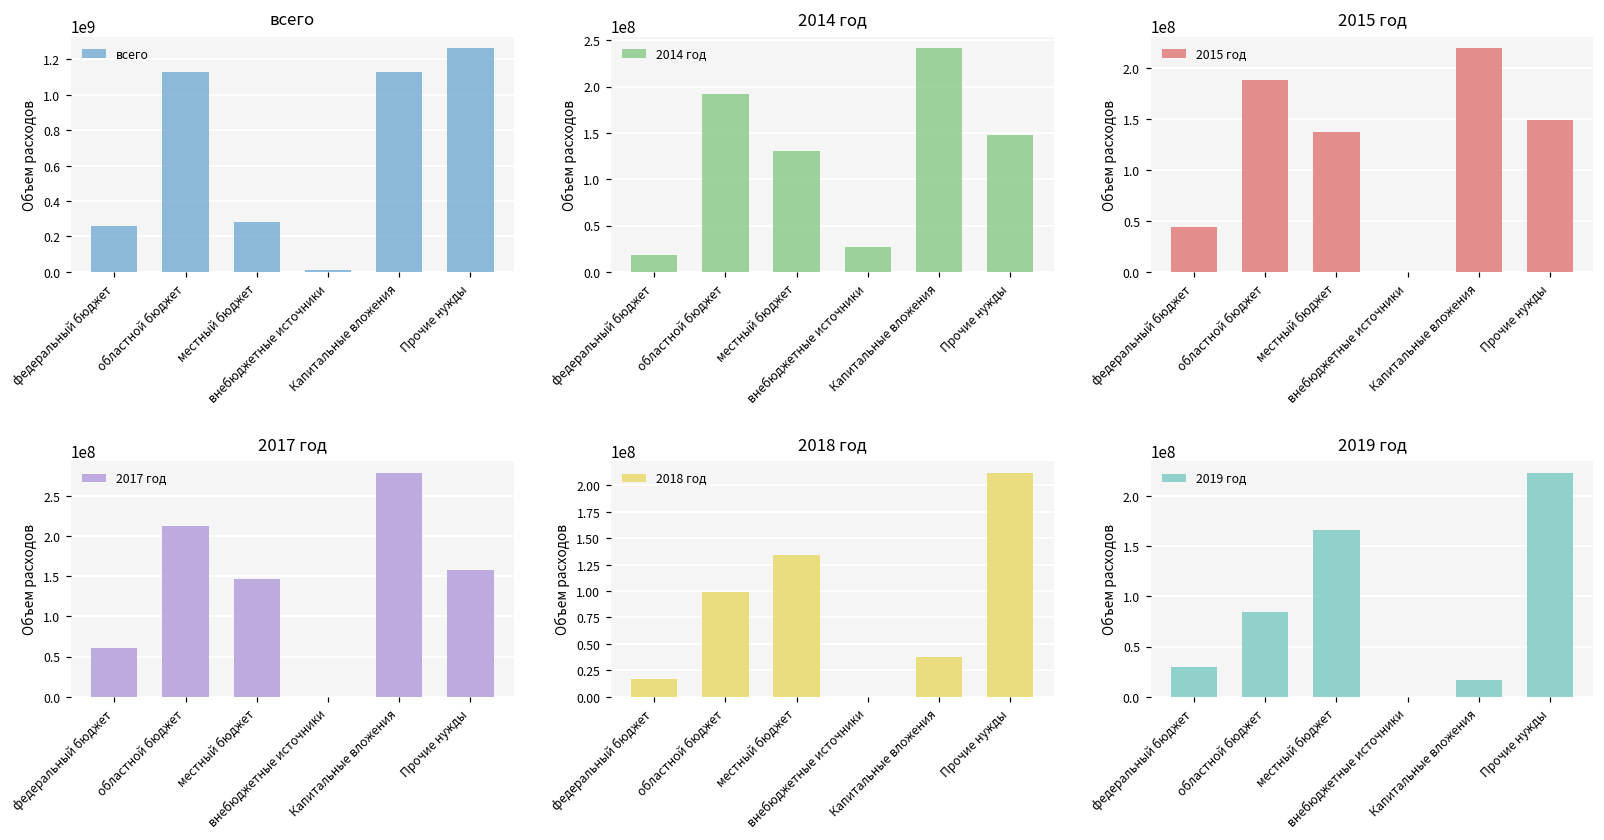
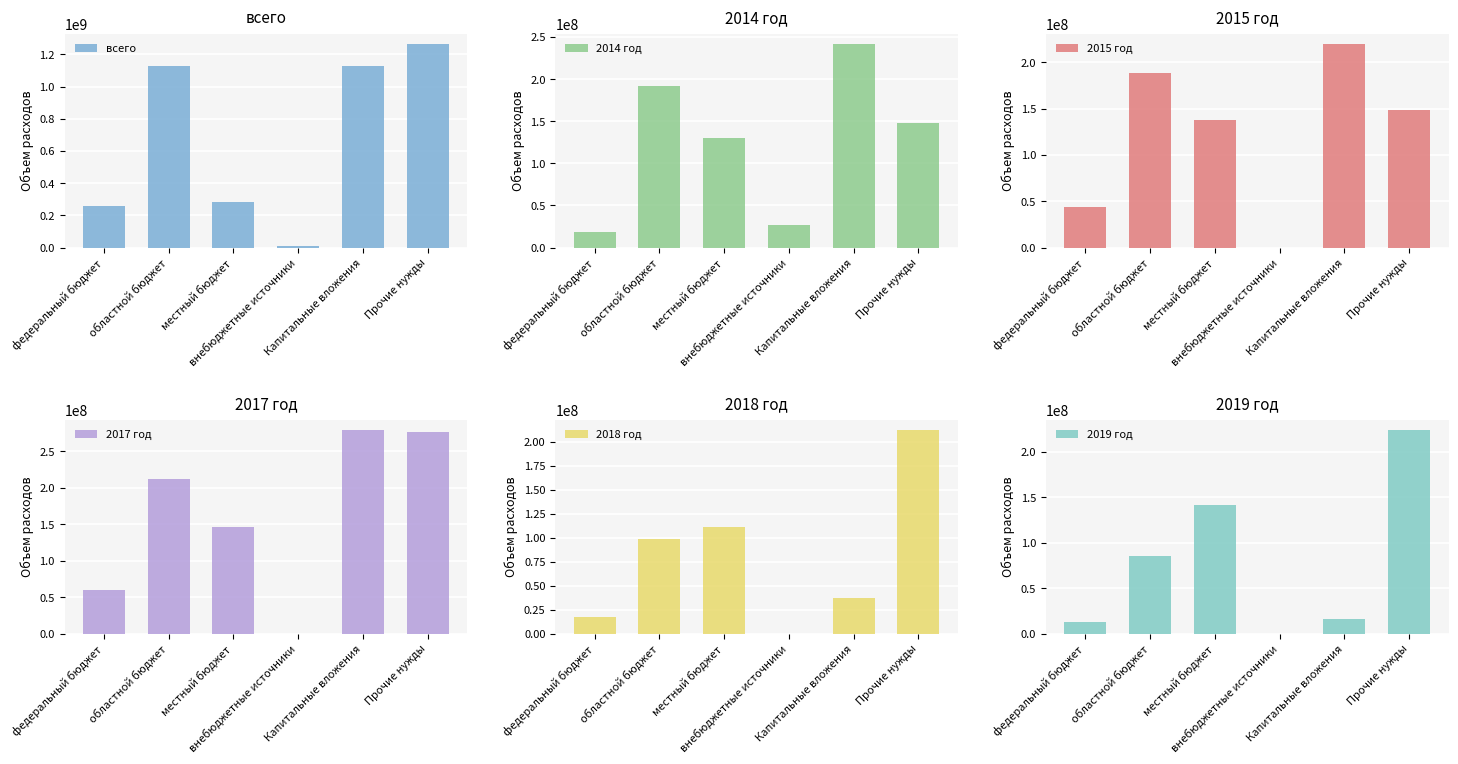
2017 год, Прочие нужды: 160000000 -> 280000000
2018 год, местный бюджет: 130000000 -> 110000000
2019 год, федеральный бюджет: 30000000 -> 10000000
2019 год, местный бюджет: 170000000 -> 140000000
